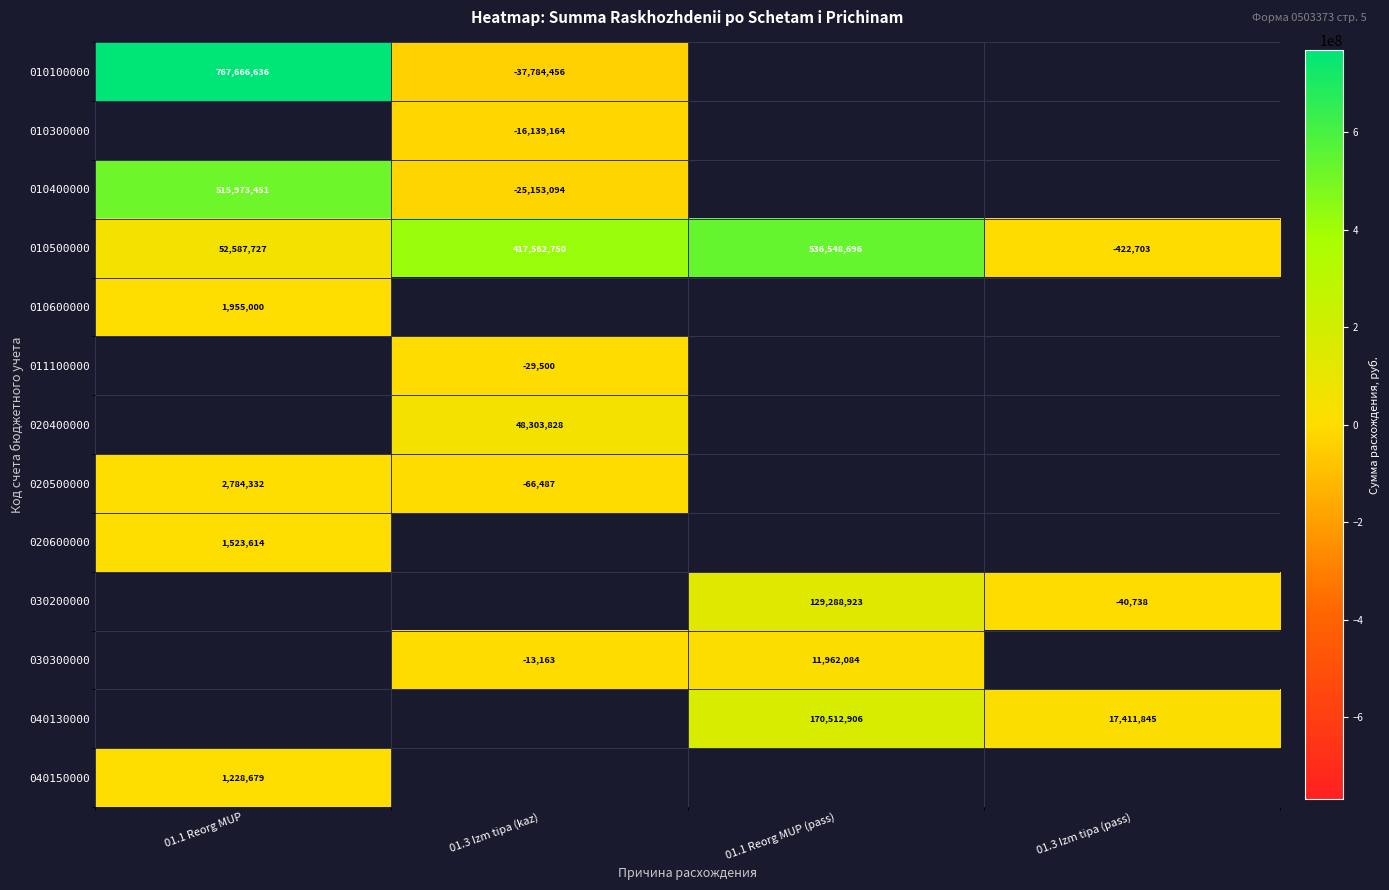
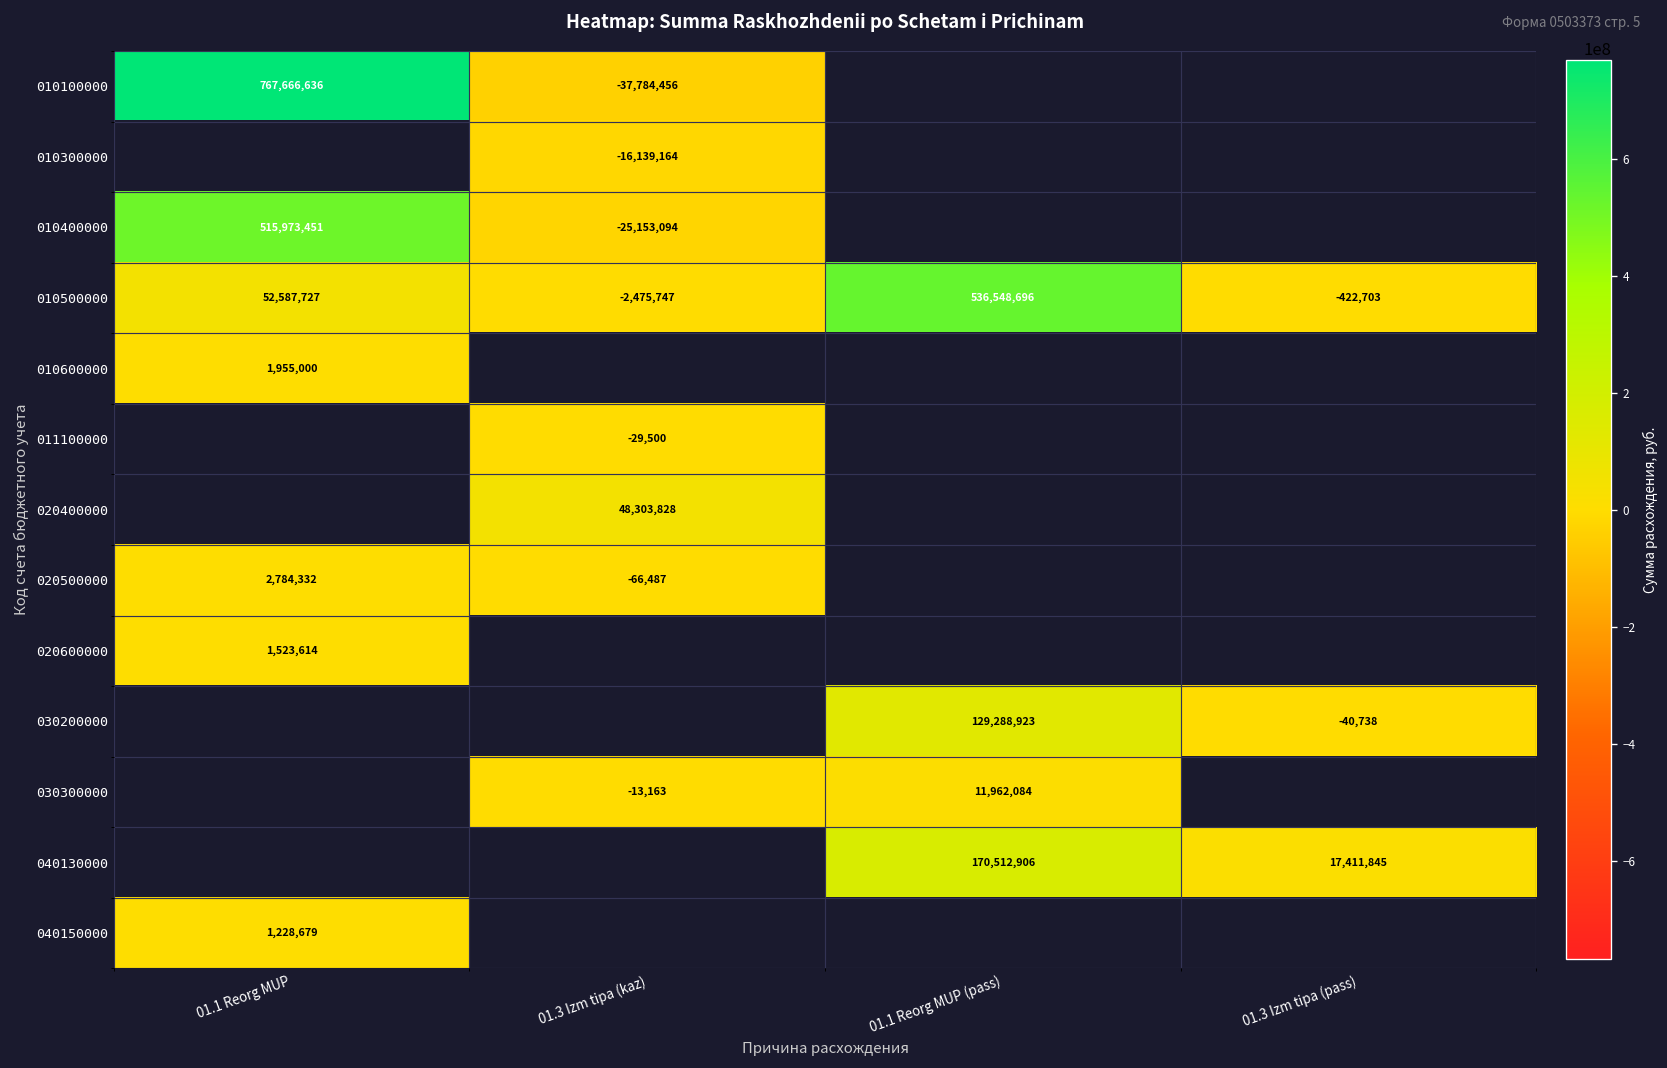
010500000, 01.3 Izm tipa (kaz): 417,562,750 -> -2,475,747
